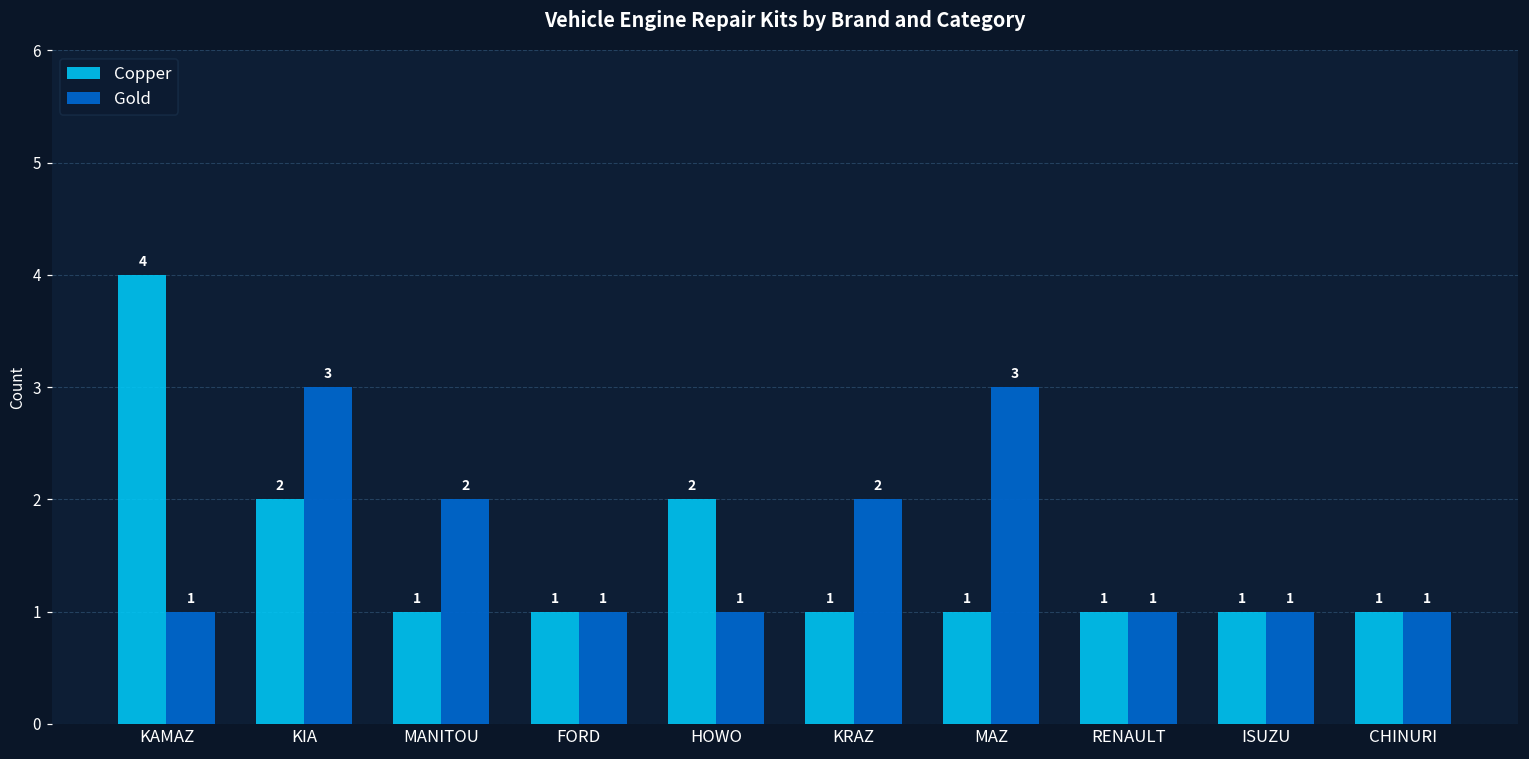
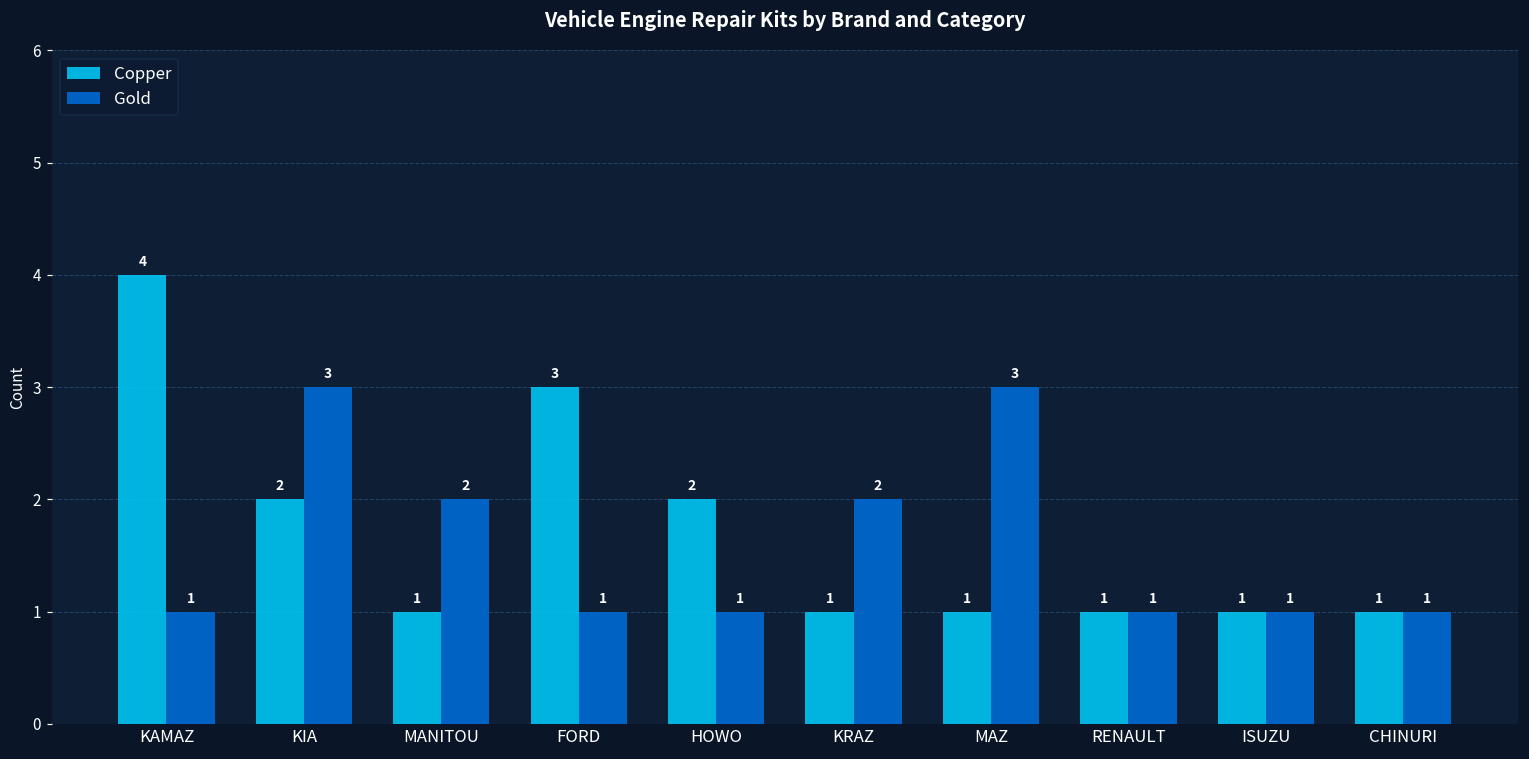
Copper, FORD: 1 -> 3
